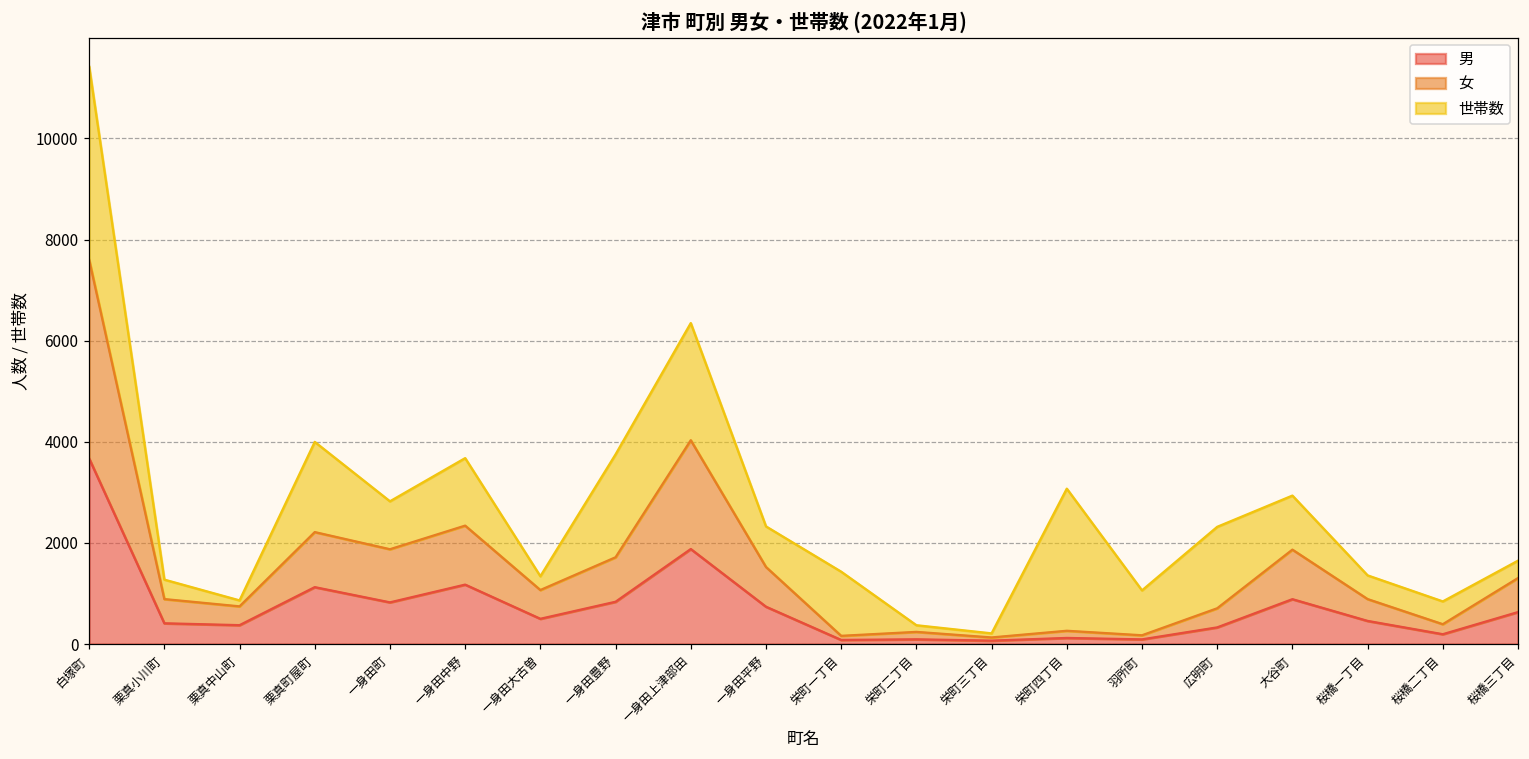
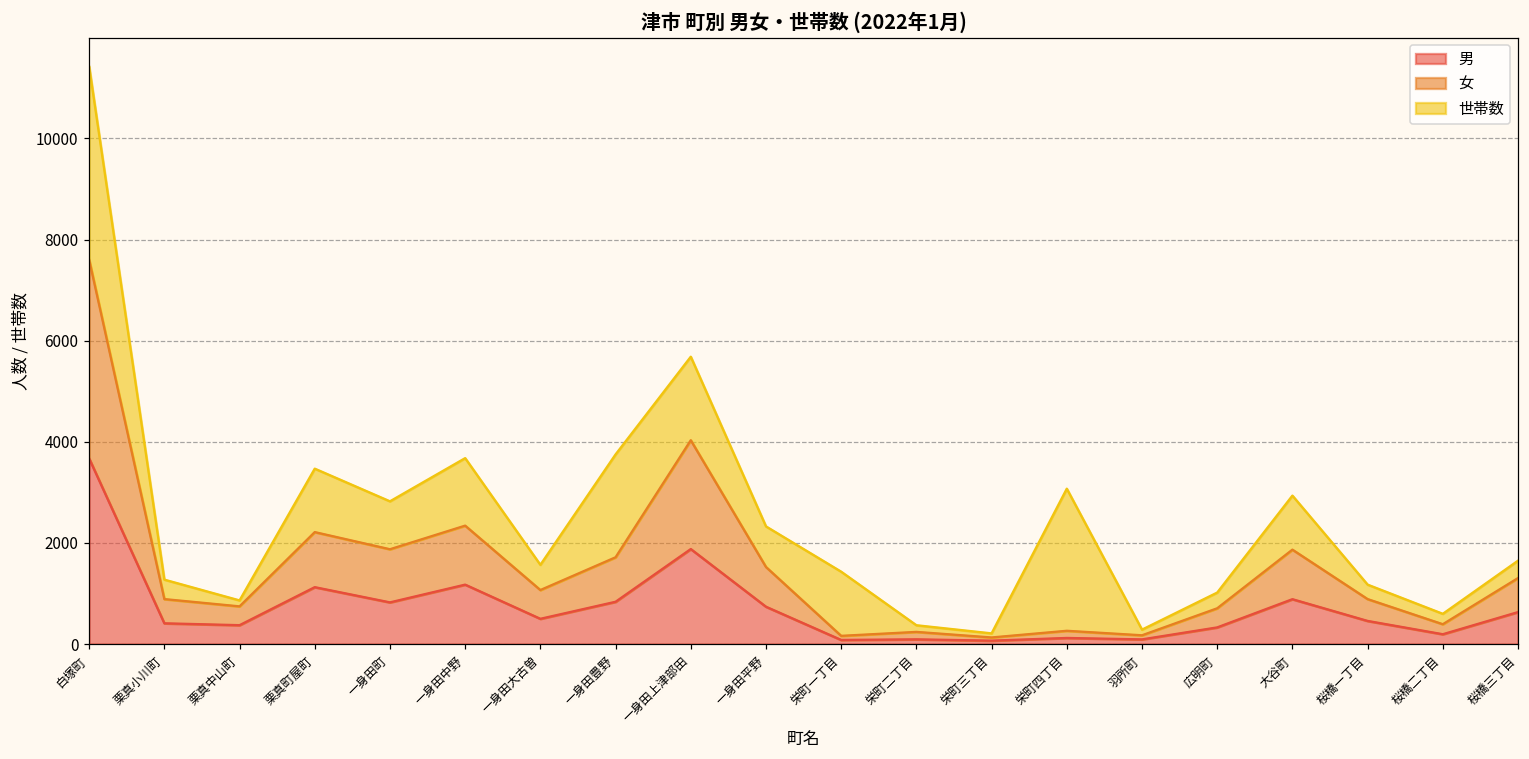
世帯数, 栗真町屋町: 1800 -> 1300
世帯数, 一身田大古曽: 300 -> 500
世帯数, 一身田上津部田: 2300 -> 1700
世帯数, 羽所町: 900 -> 100
世帯数, 広明町: 1600 -> 300
世帯数, 桜橋一丁目: 500 -> 300
世帯数, 桜橋二丁目: 500 -> 200
